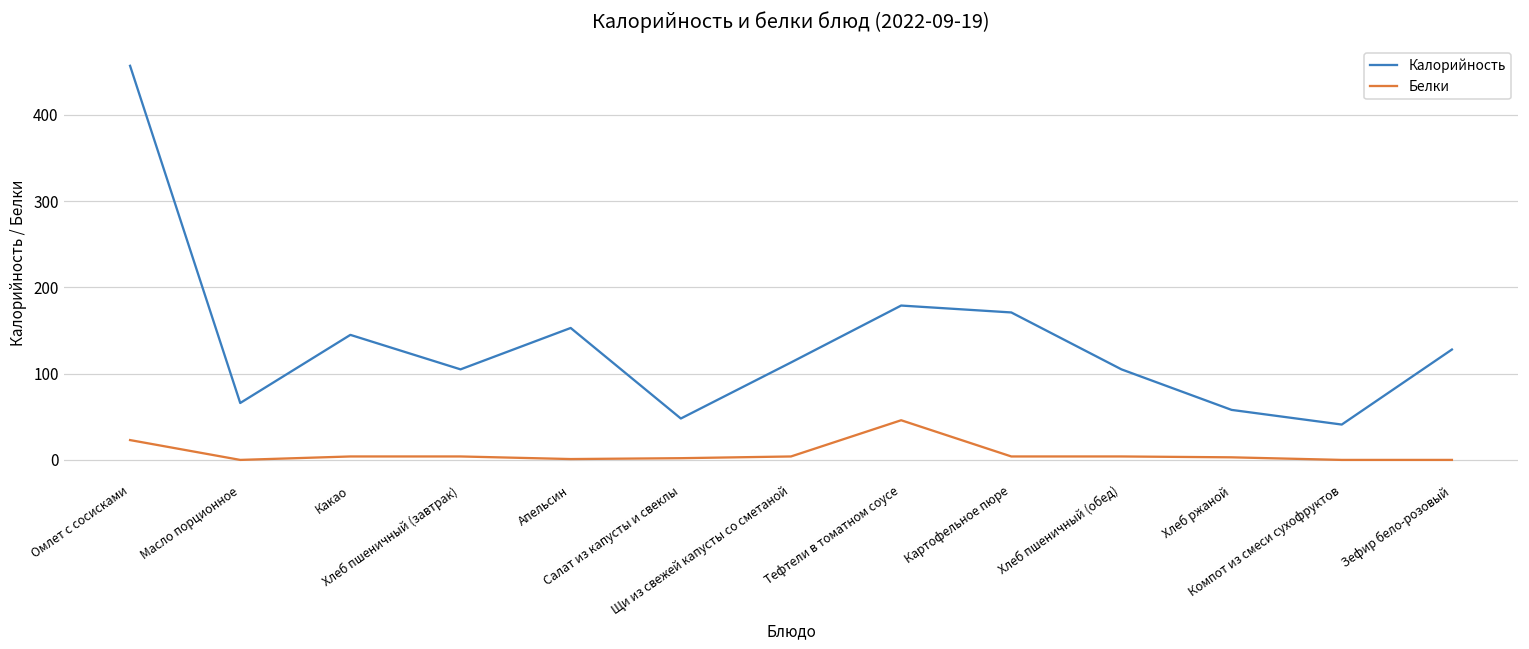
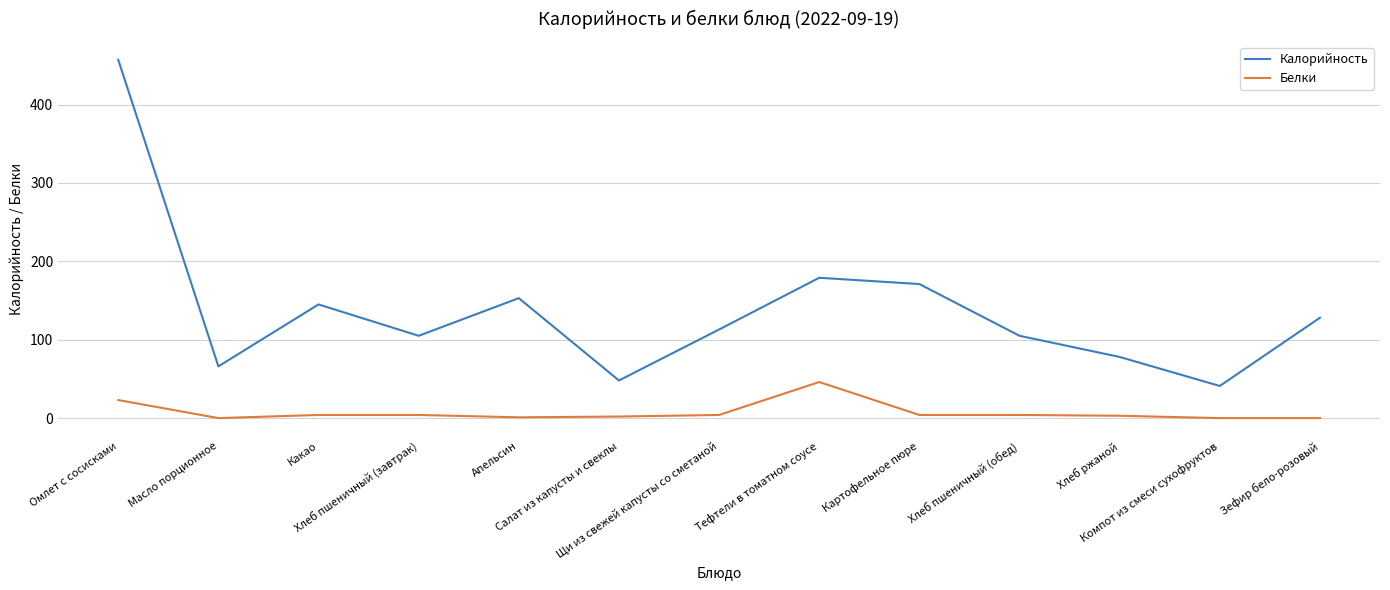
Калорийность, Хлеб ржаной: 60 -> 80
